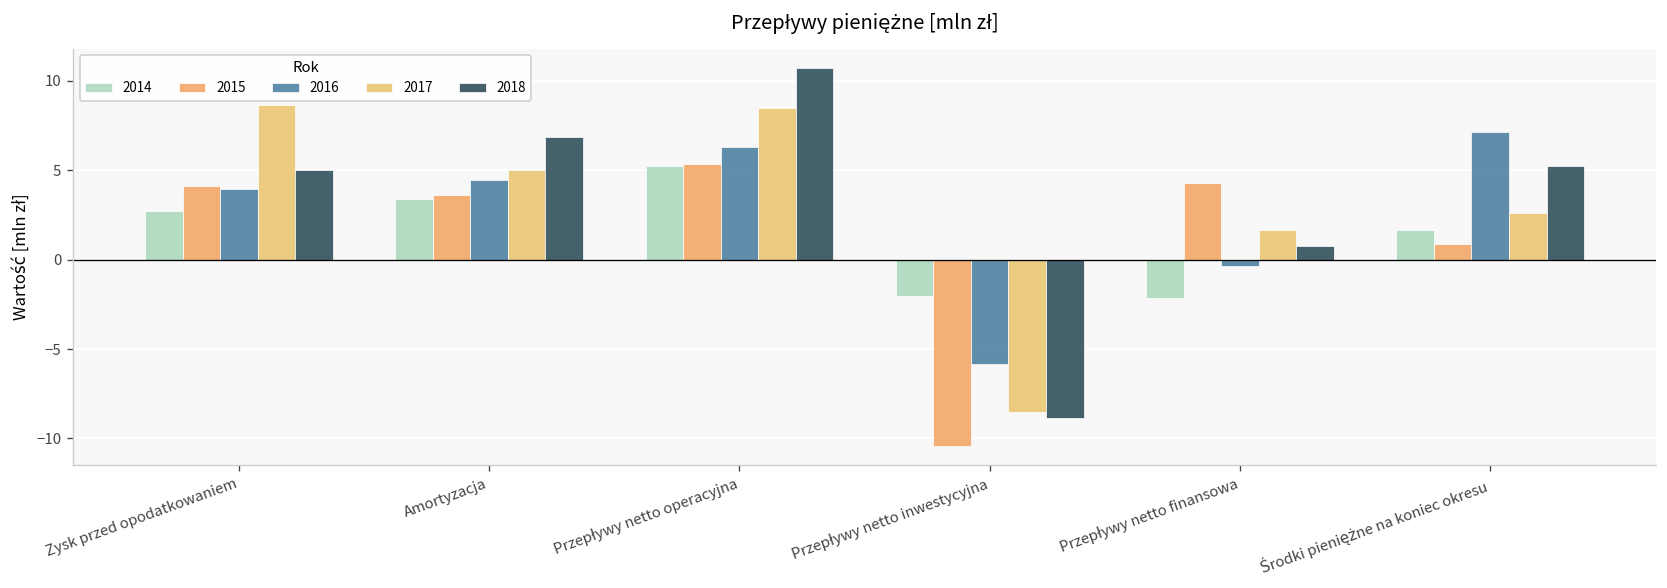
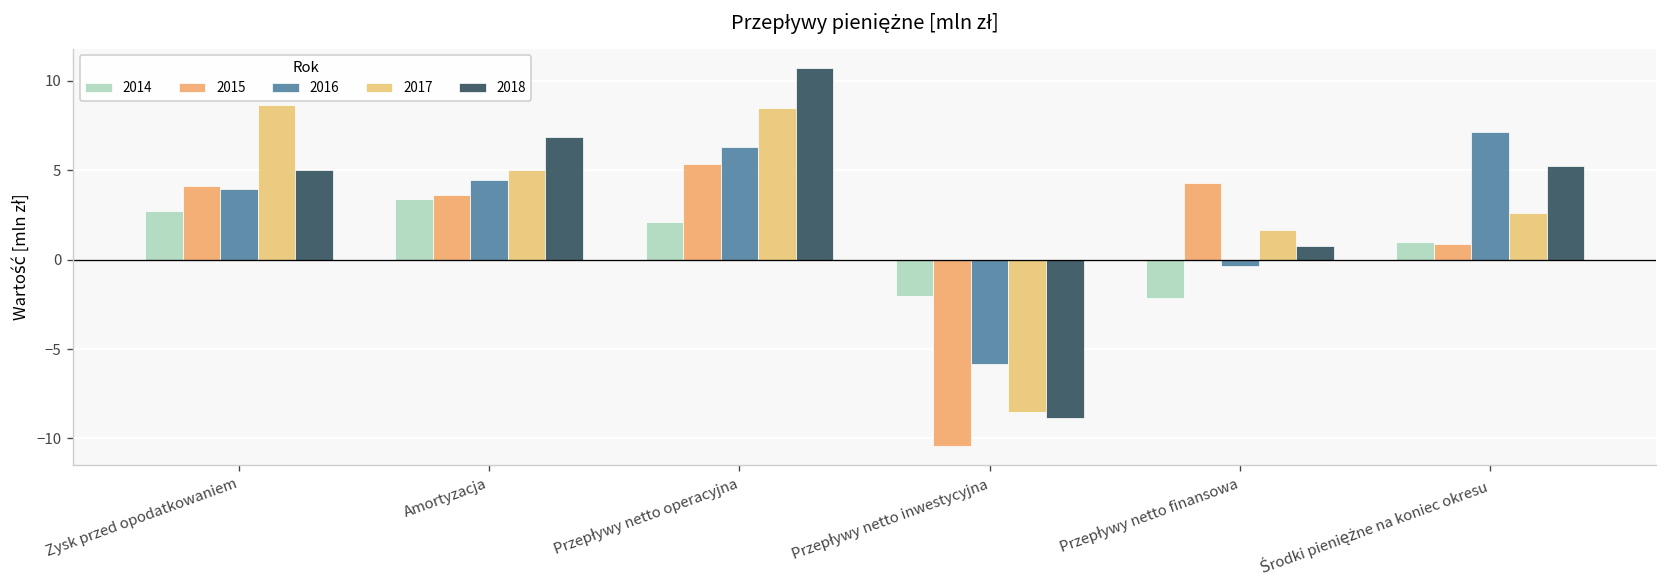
2014, Przepływy netto operacyjna: 5.3 -> 2.1
2014, Środki pieniężne na koniec okresu: 1.7 -> 1.0
